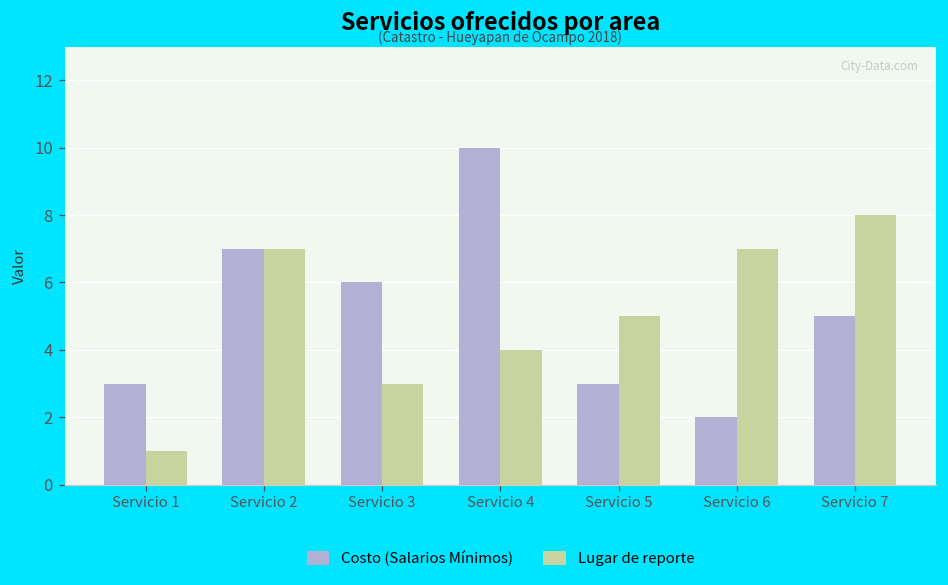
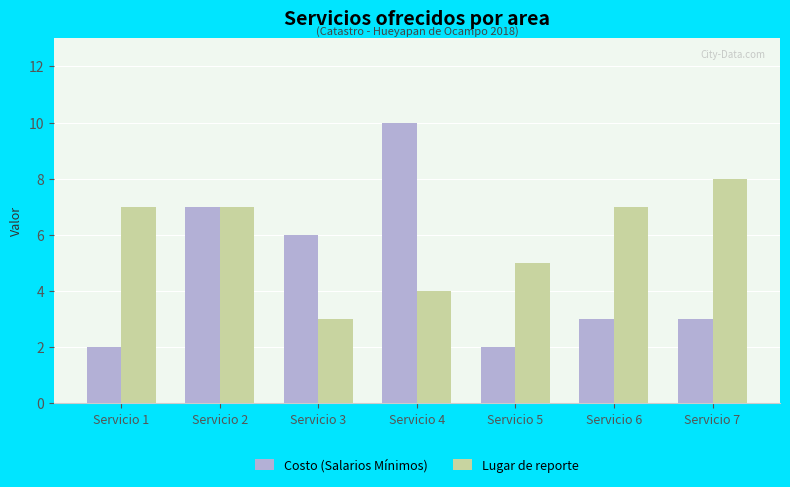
Costo (Salarios Mínimos), Servicio 1: 3 -> 2
Lugar de reporte, Servicio 1: 1 -> 7
Costo (Salarios Mínimos), Servicio 5: 3 -> 2
Costo (Salarios Mínimos), Servicio 6: 2 -> 3
Costo (Salarios Mínimos), Servicio 7: 5 -> 3
